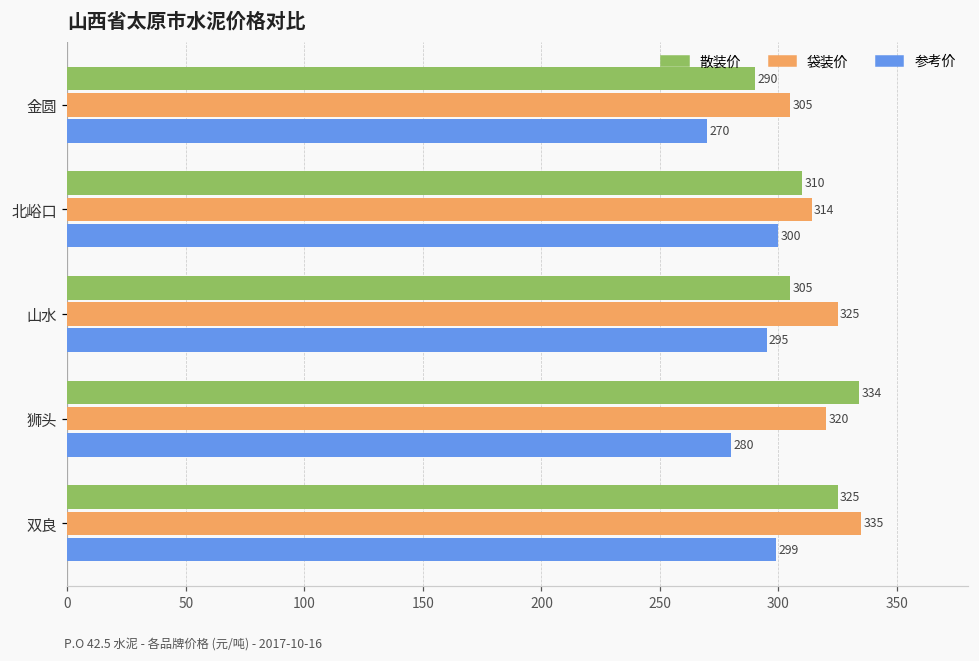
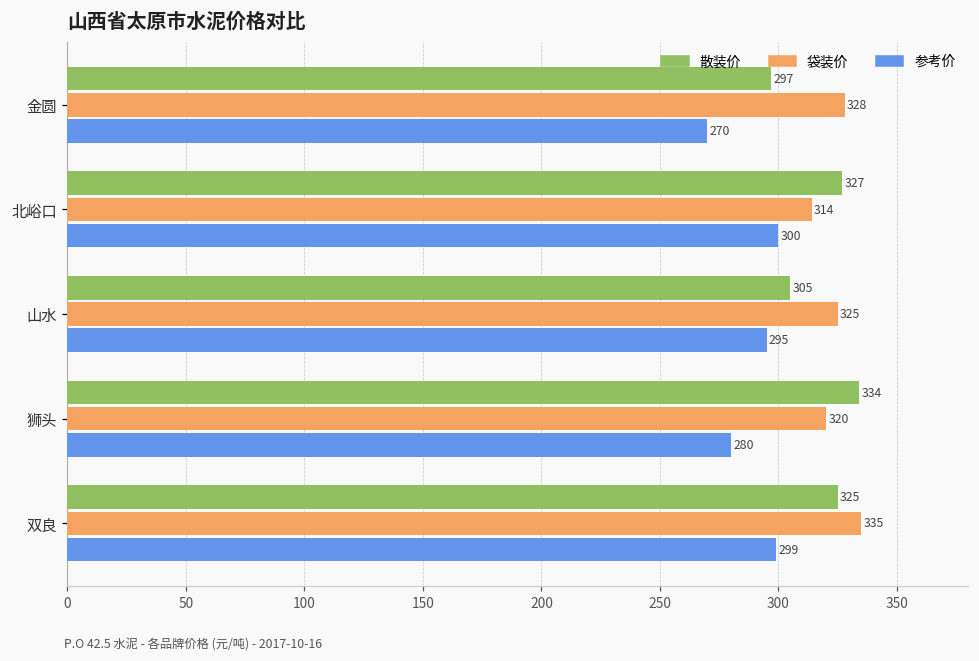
散装价, 金圆: 290 -> 297
袋装价, 金圆: 305 -> 328
散装价, 北峪口: 310 -> 327
